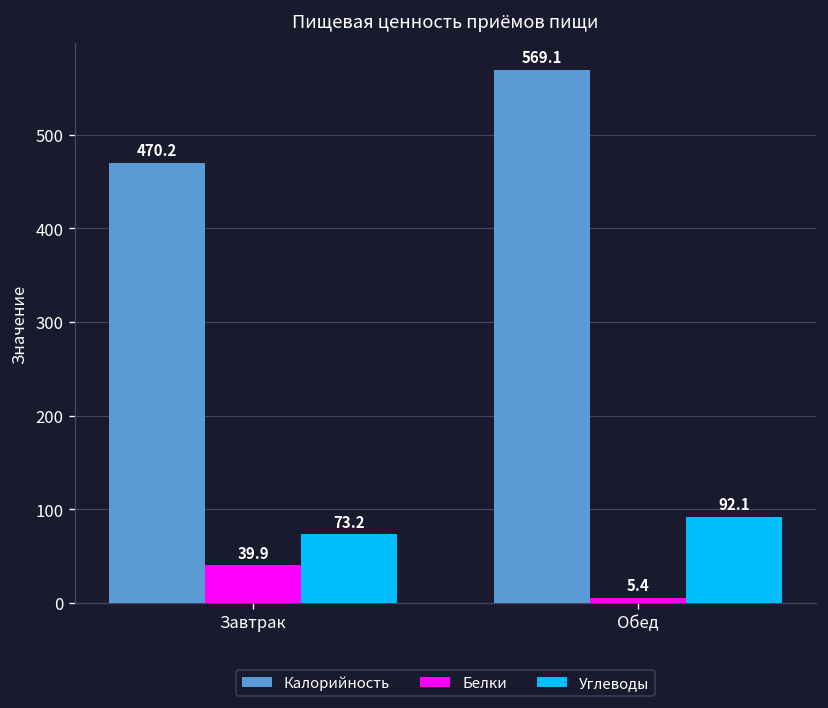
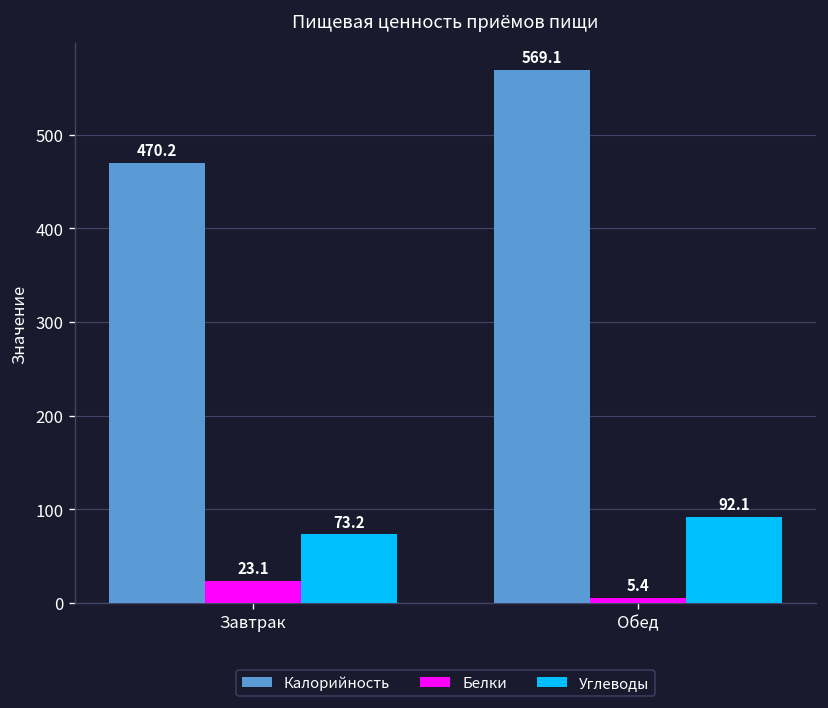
Белки, Завтрак: 39.9 -> 23.1
